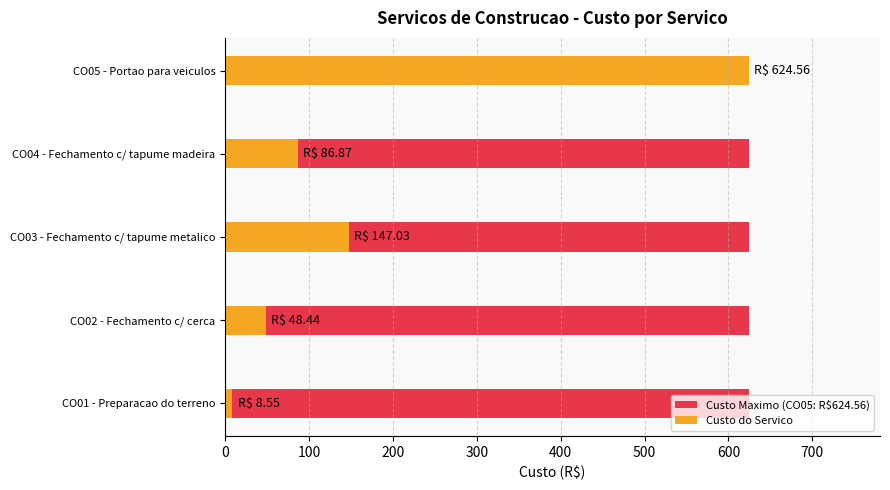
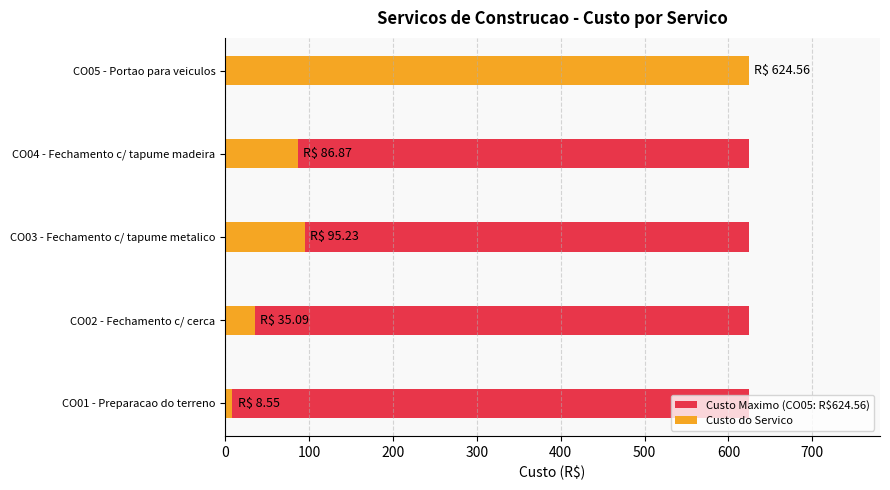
Custo do Servico, CO03 - Fechamento c/ tapume metalico: 147.03 -> 95.23
Custo do Servico, CO02 - Fechamento c/ cerca: 48.44 -> 35.09
